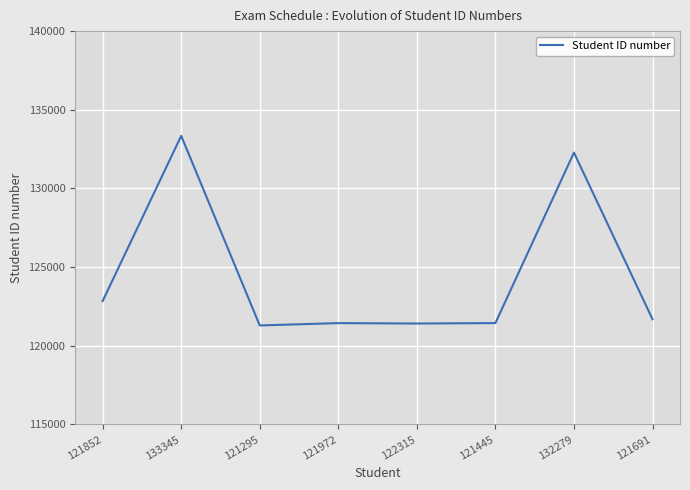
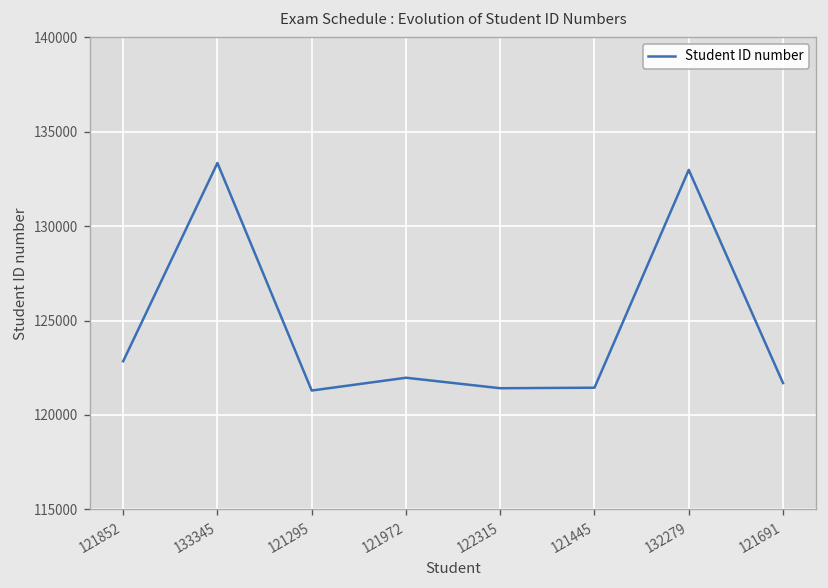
121972: 121400 -> 122000
132279: 132300 -> 133000
